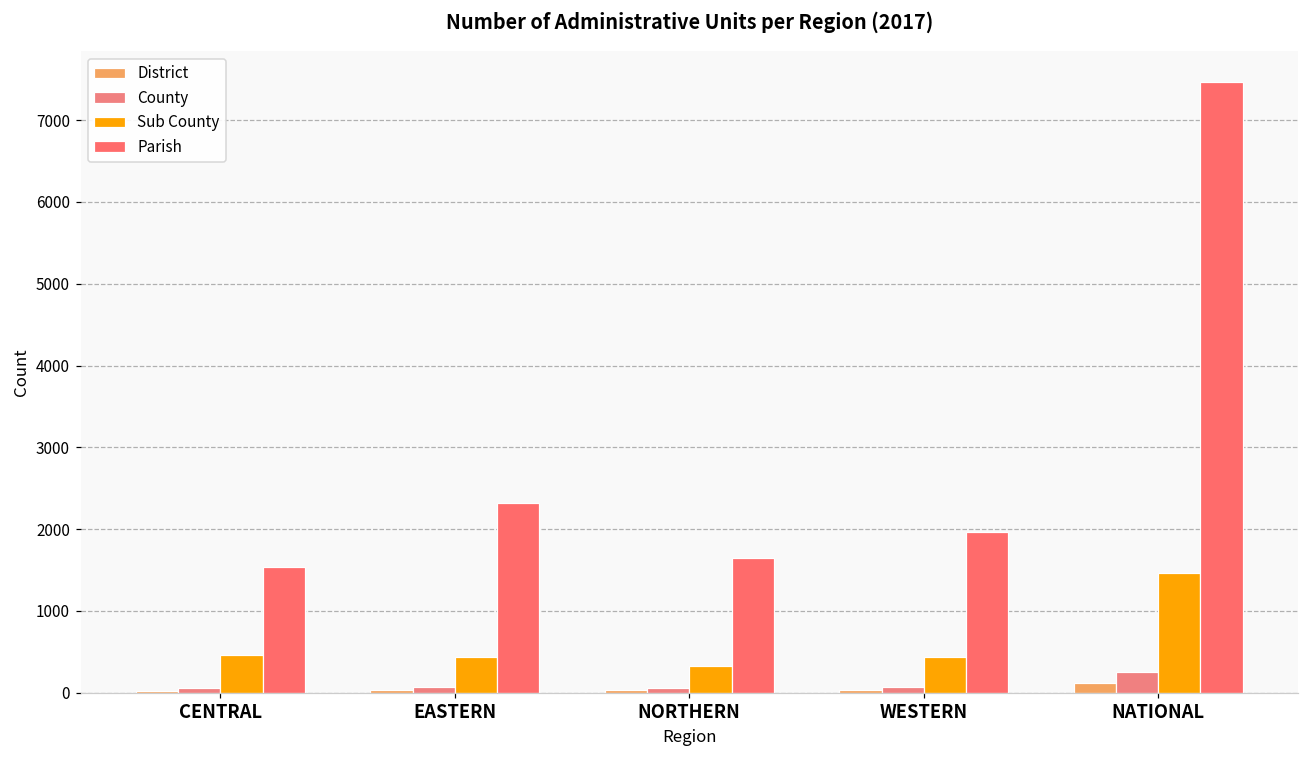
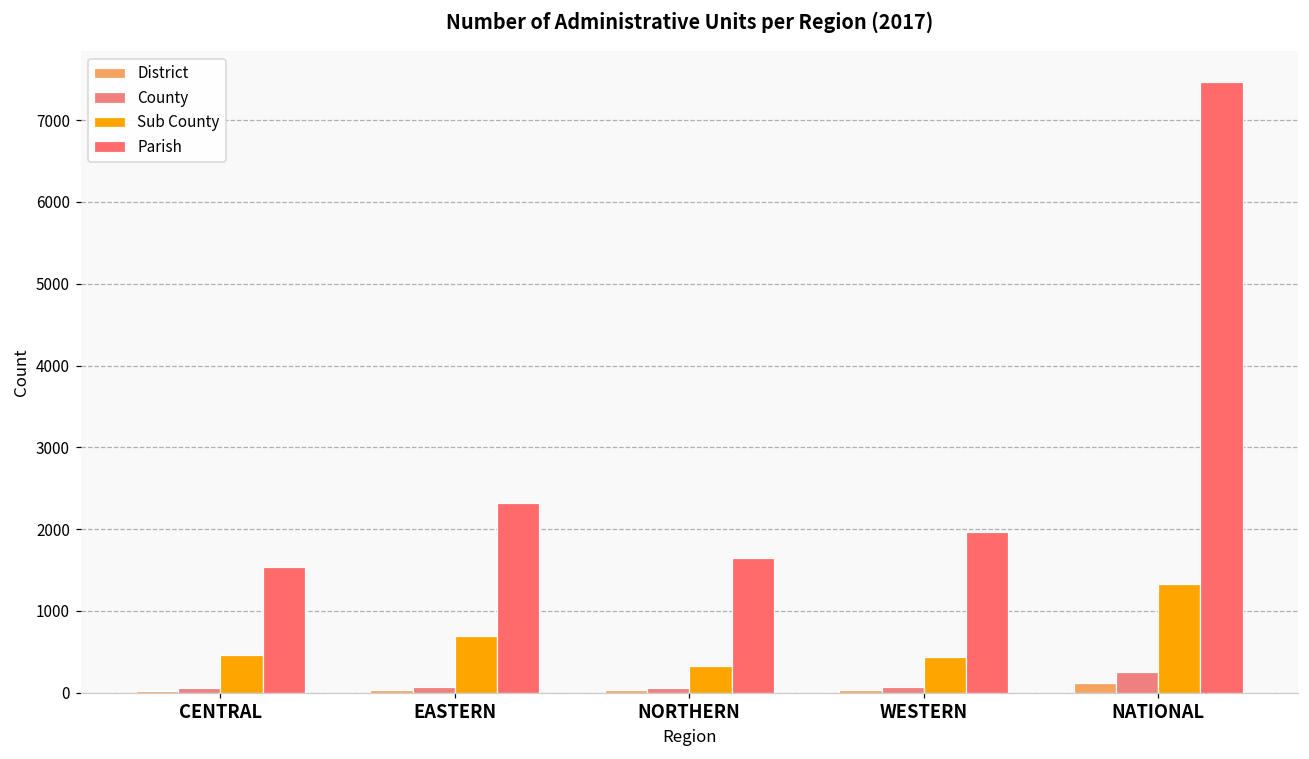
Sub County, EASTERN: 400 -> 700
Sub County, NATIONAL: 1500 -> 1300
